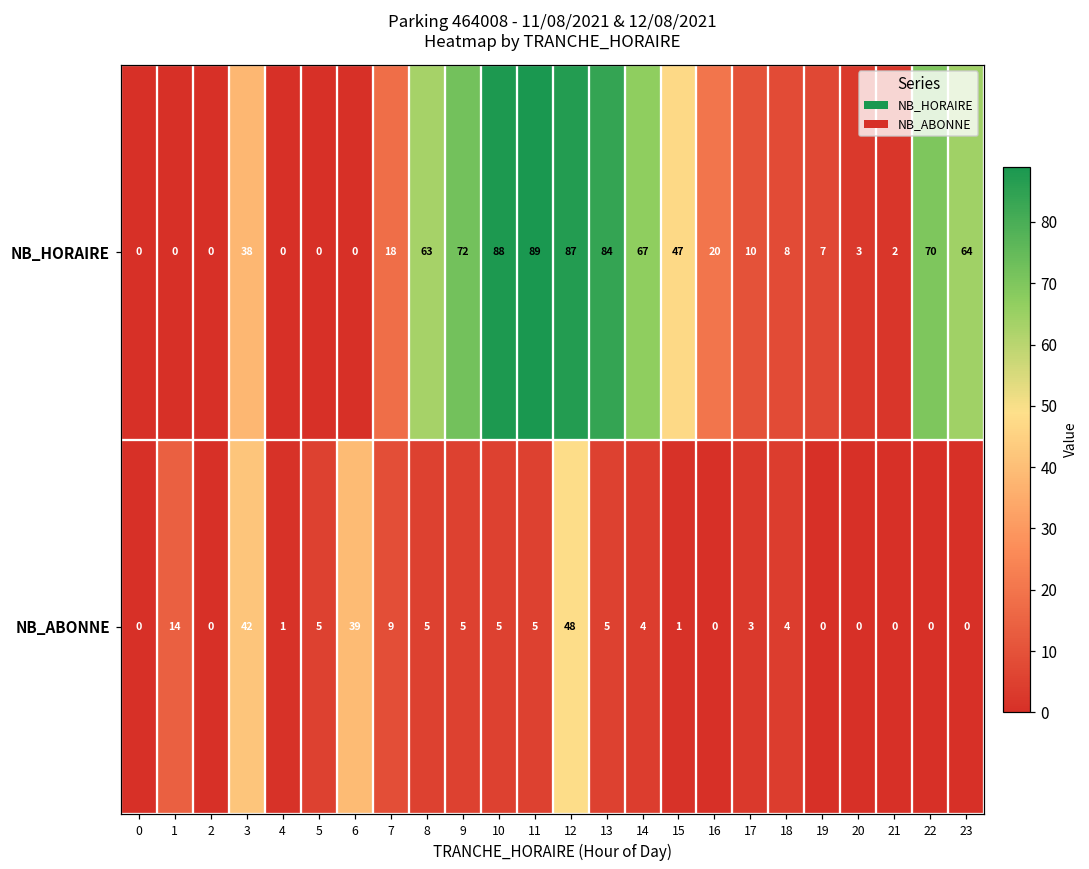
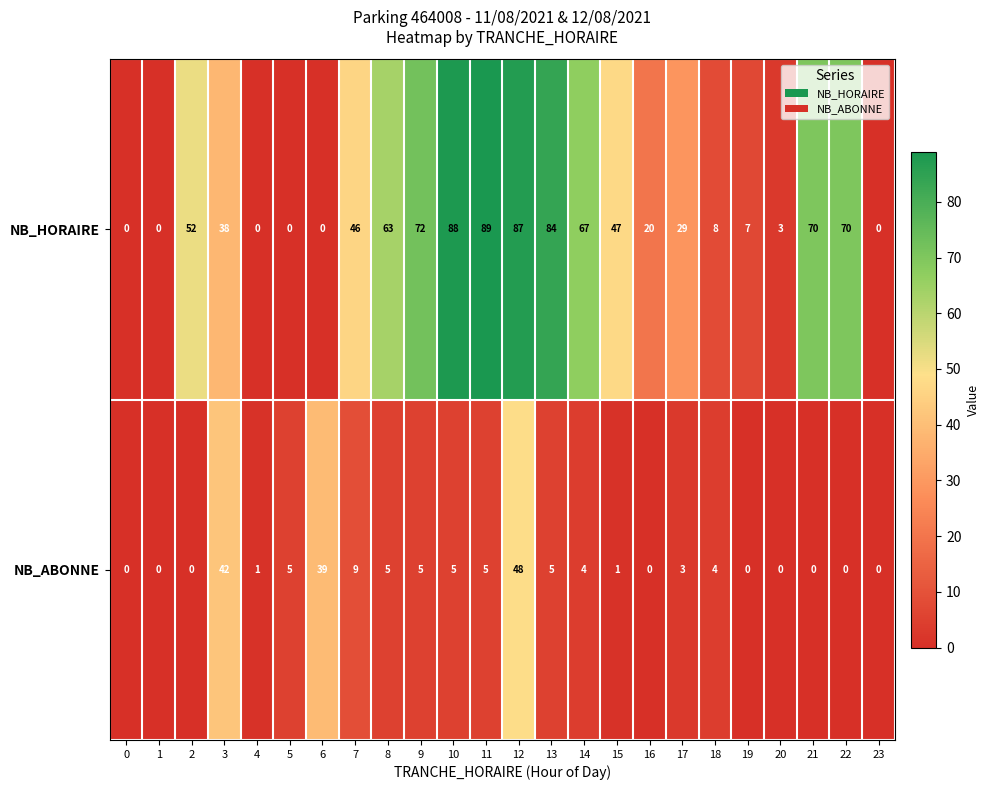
NB_HORAIRE, 2: 0 -> 52
NB_HORAIRE, 7: 18 -> 46
NB_HORAIRE, 17: 10 -> 29
NB_HORAIRE, 21: 2 -> 70
NB_HORAIRE, 23: 64 -> 0
NB_ABONNE, 1: 14 -> 0
